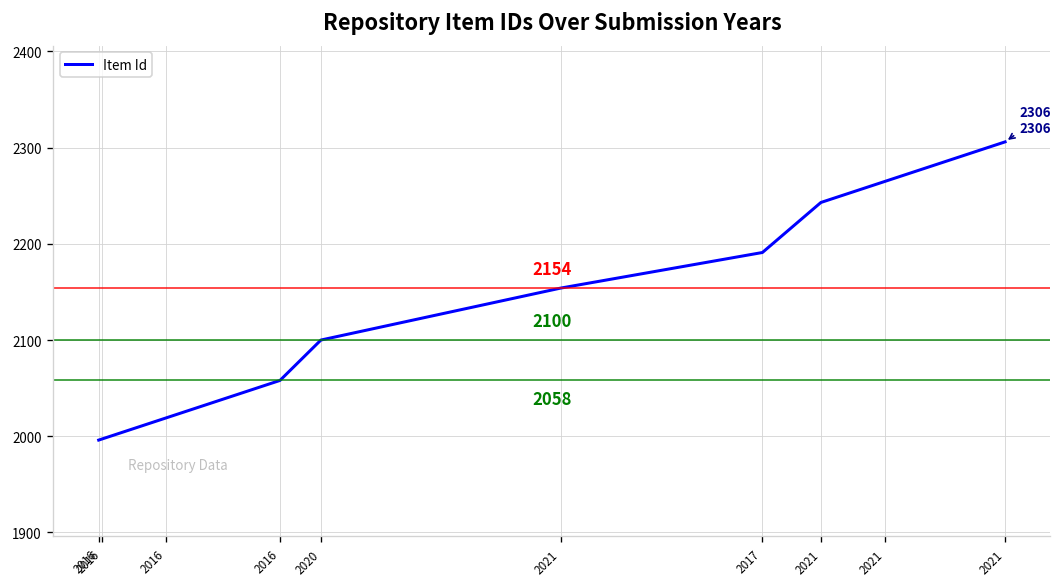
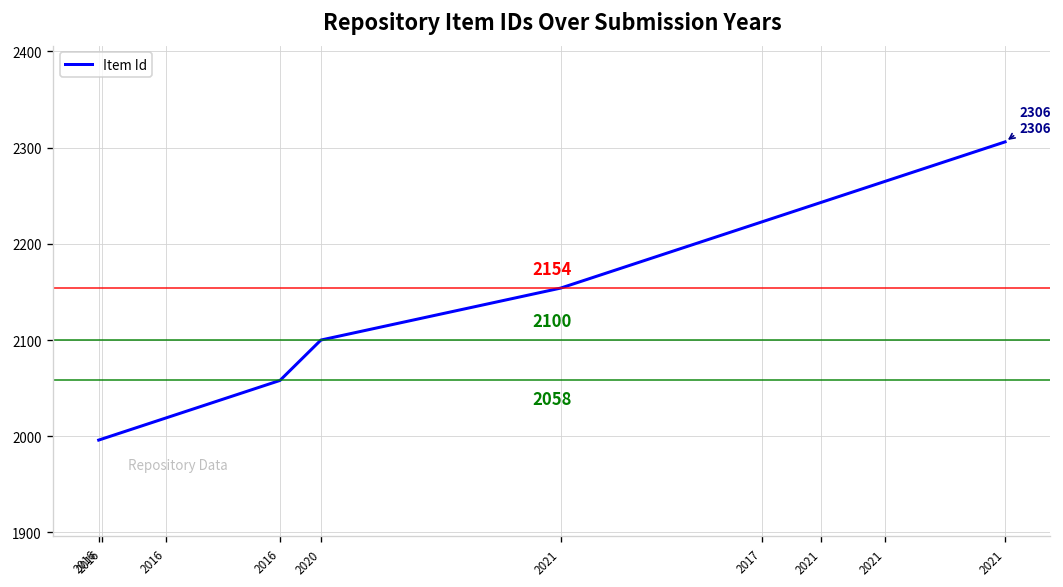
2017: 2190 -> 2220
